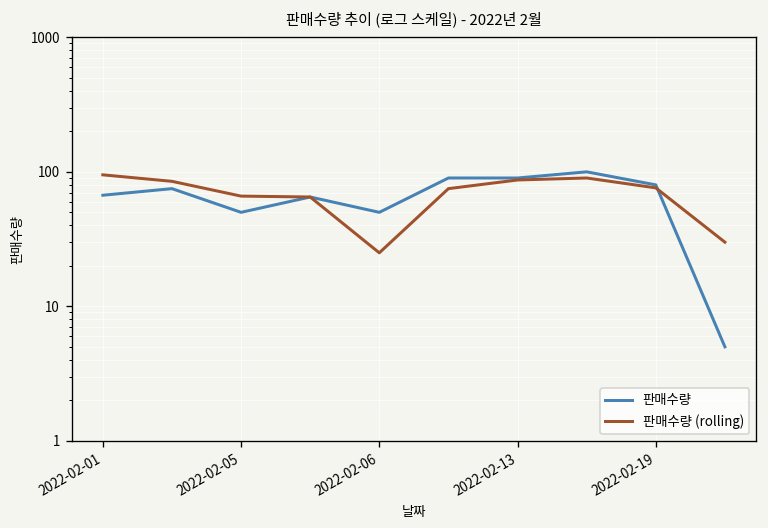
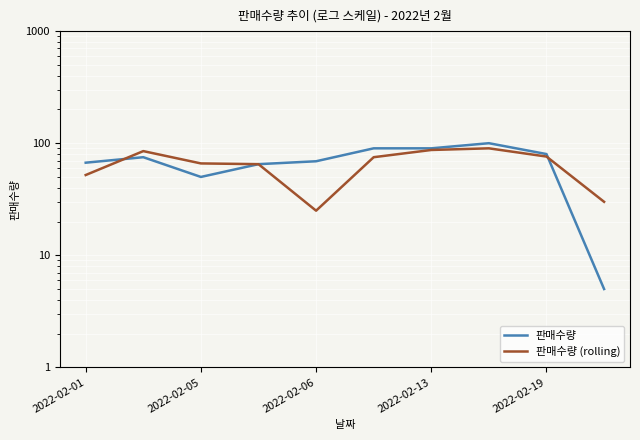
판매수량 (rolling), 2022-02-01: 100 -> 50
판매수량, 2022-02-06: 50 -> 70
